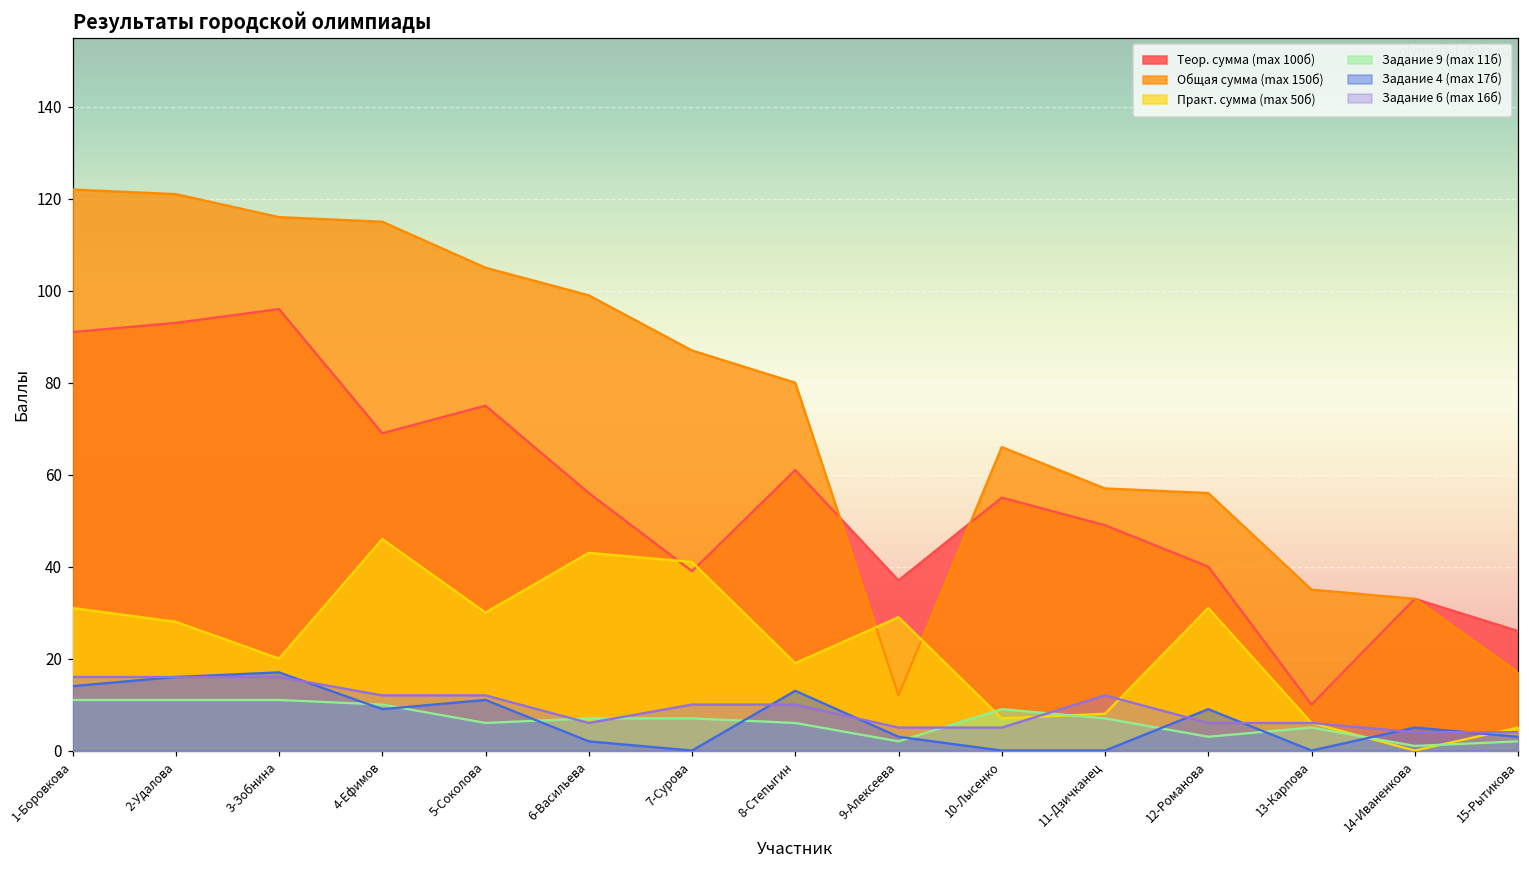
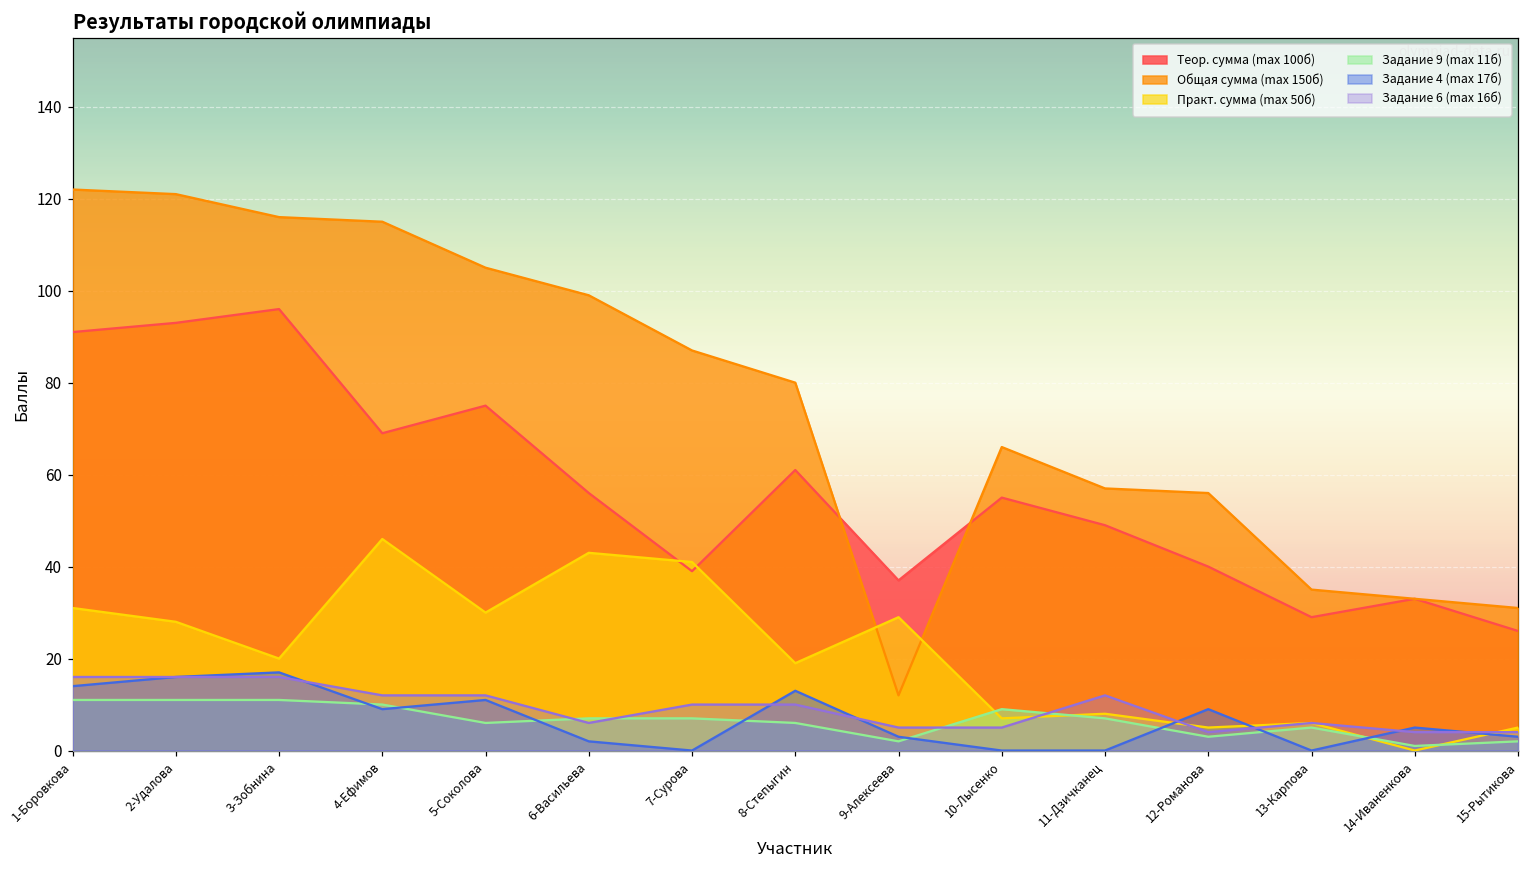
Практ. сумма (max 50б), 12-Романова: 31 -> 5
Задание 6 (max 16б), 12-Романова: 6 -> 4
Теор. сумма (max 100б), 13-Карпова: 10 -> 29
Общая сумма (max 150б), 15-Рытикова: 17 -> 31
